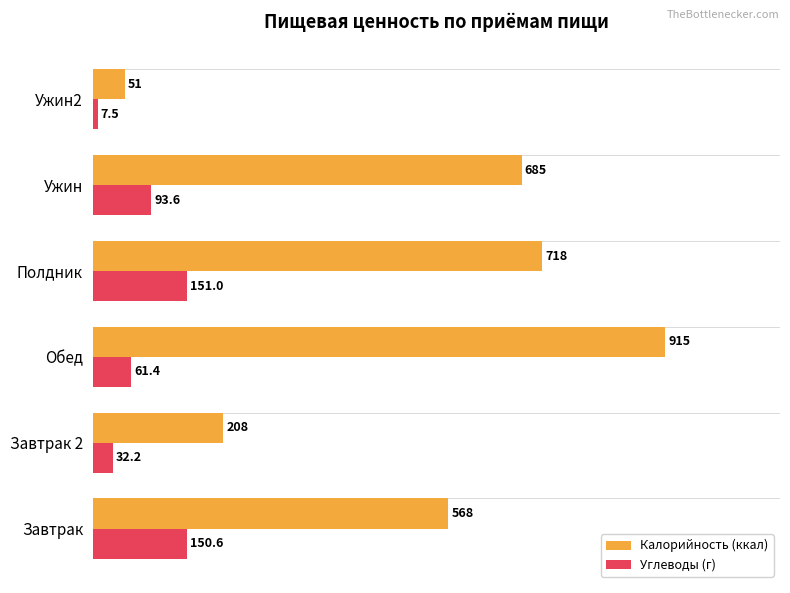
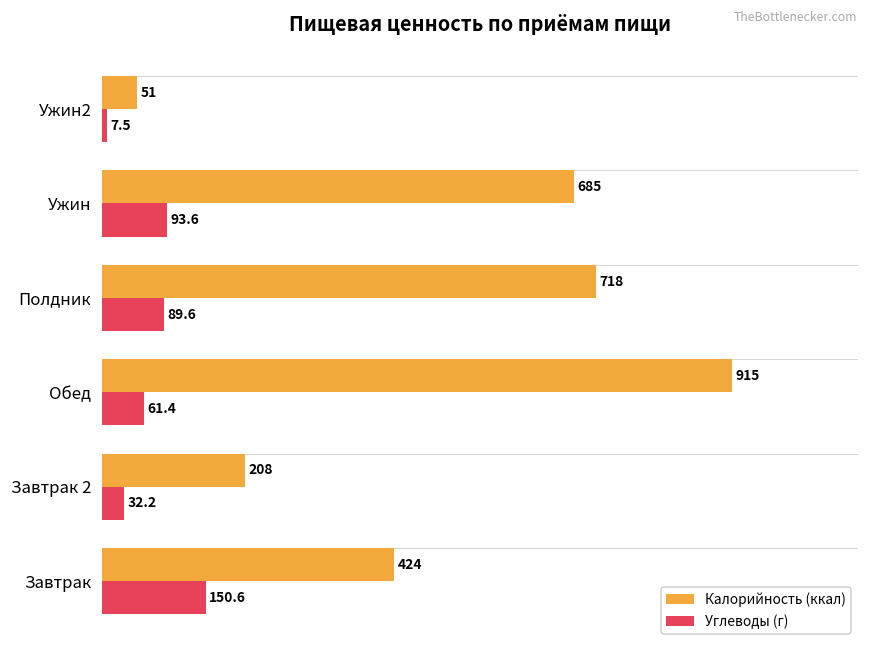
Углеводы (г), Полдник: 151.0 -> 89.6
Калорийность (ккал), Завтрак: 568 -> 424
